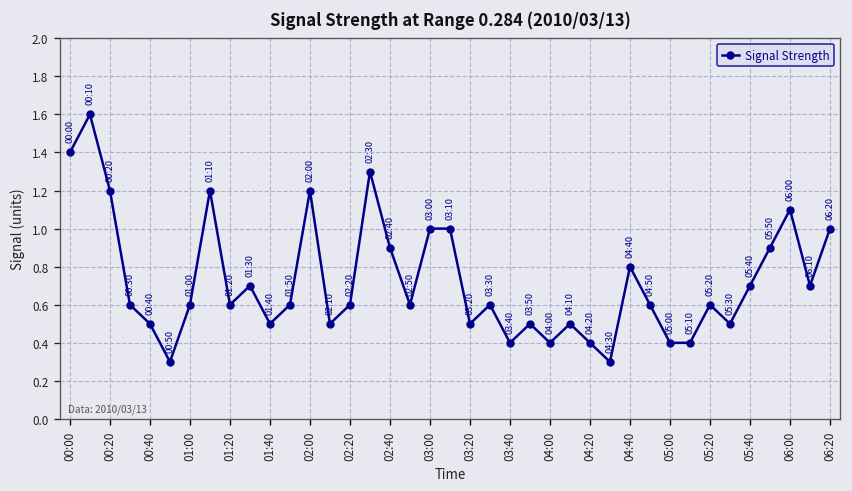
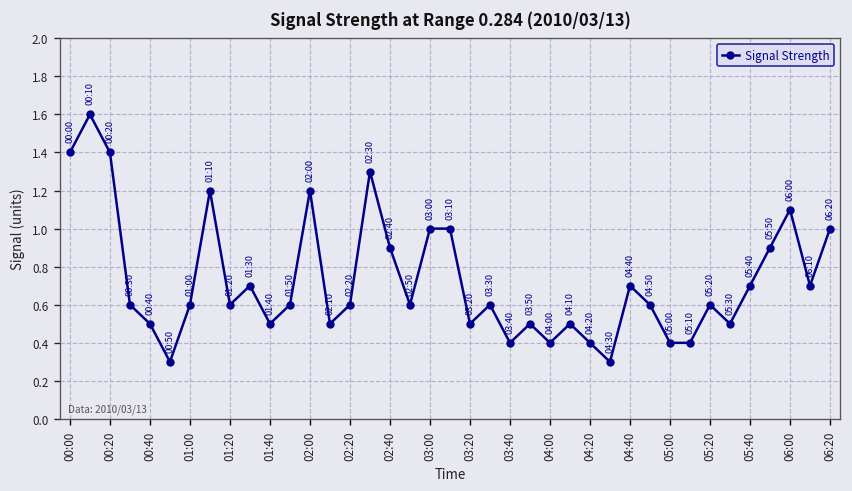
00:20: 1.2 -> 1.4
04:40: 0.8 -> 0.7
